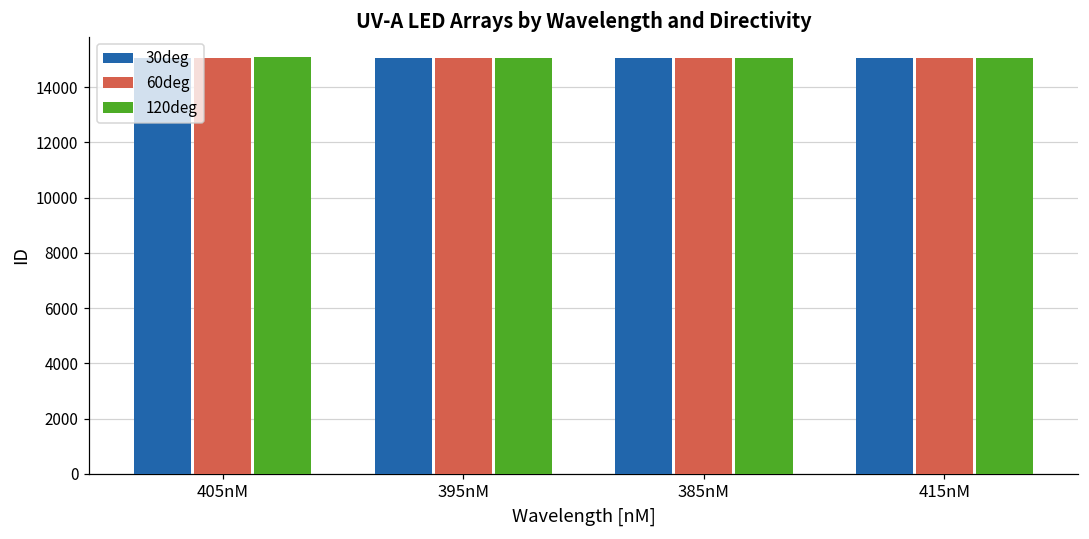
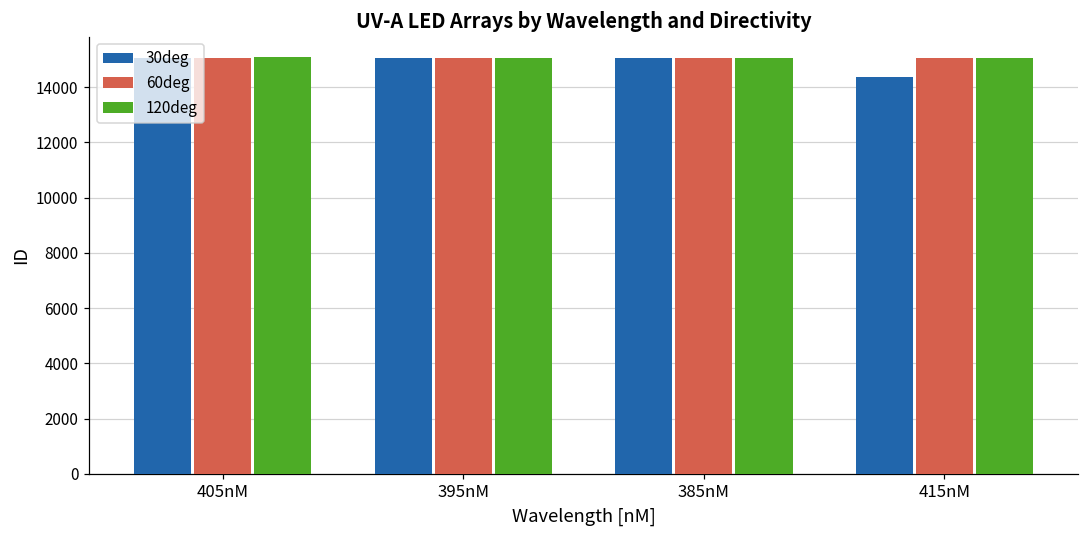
30deg, 415nM: 15100 -> 14400
